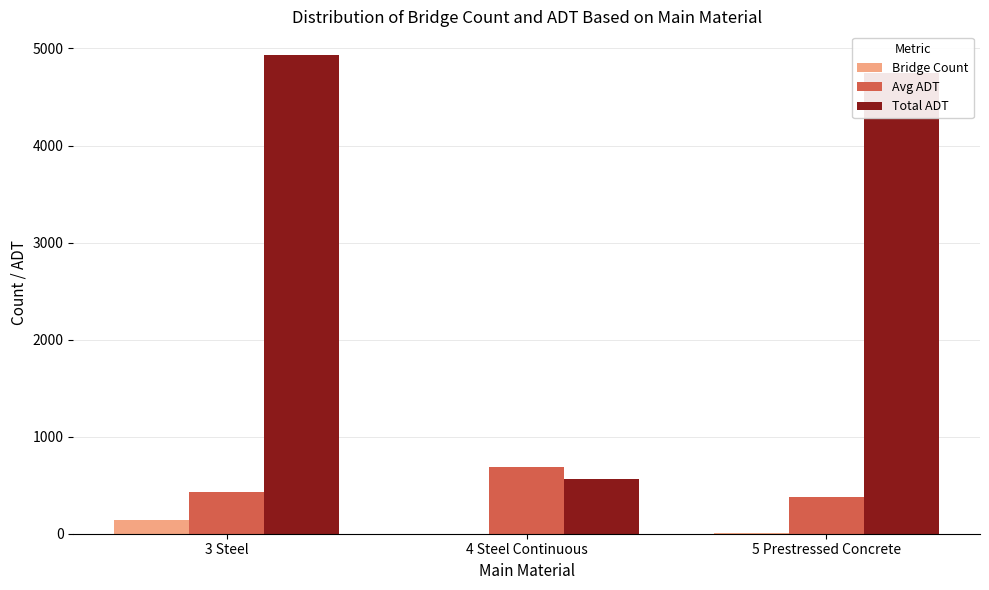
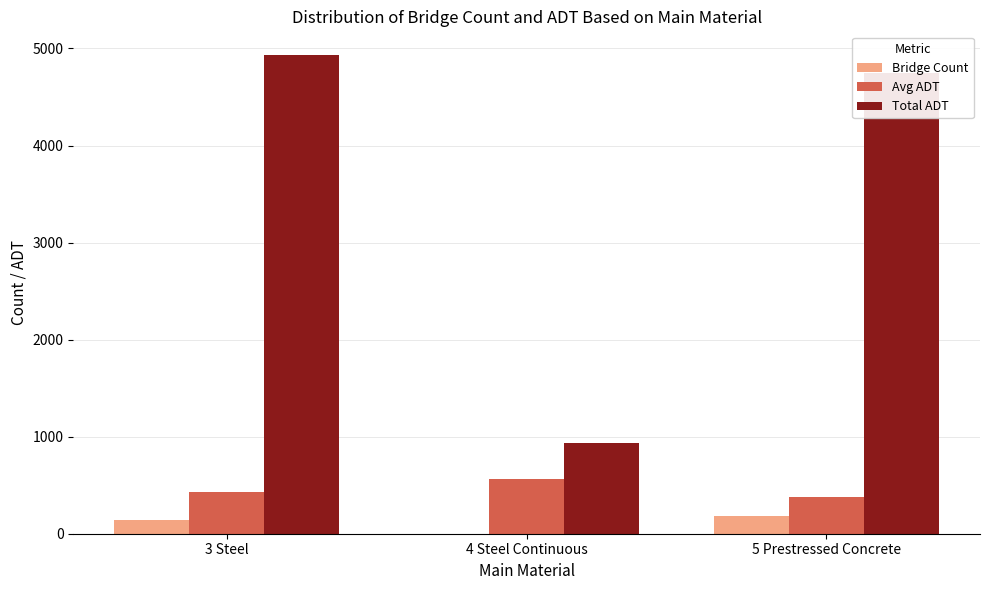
Avg ADT, 4 Steel Continuous: 700 -> 600
Total ADT, 4 Steel Continuous: 600 -> 900
Bridge Count, 5 Prestressed Concrete: 0 -> 200
